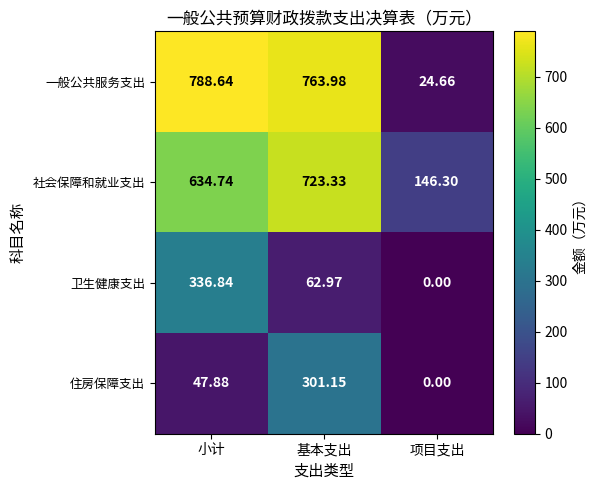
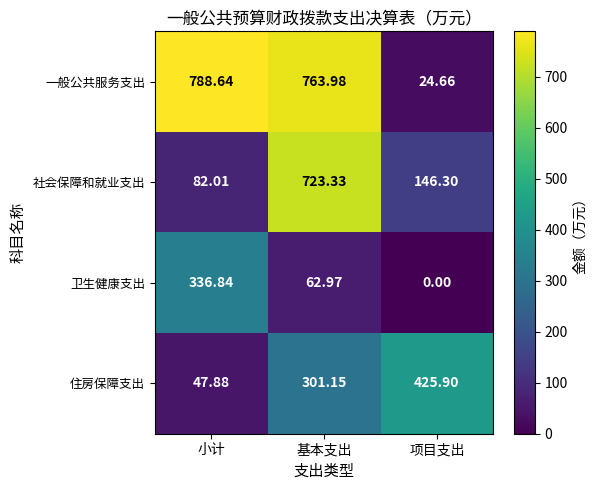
社会保障和就业支出, 小计: 634.74 -> 82.01
住房保障支出, 项目支出: 0.00 -> 425.90
